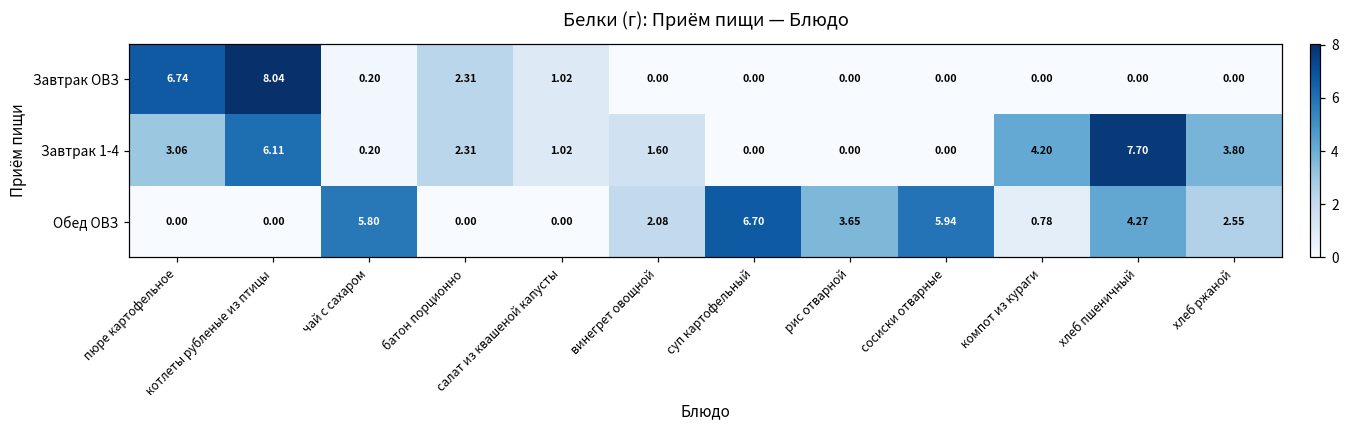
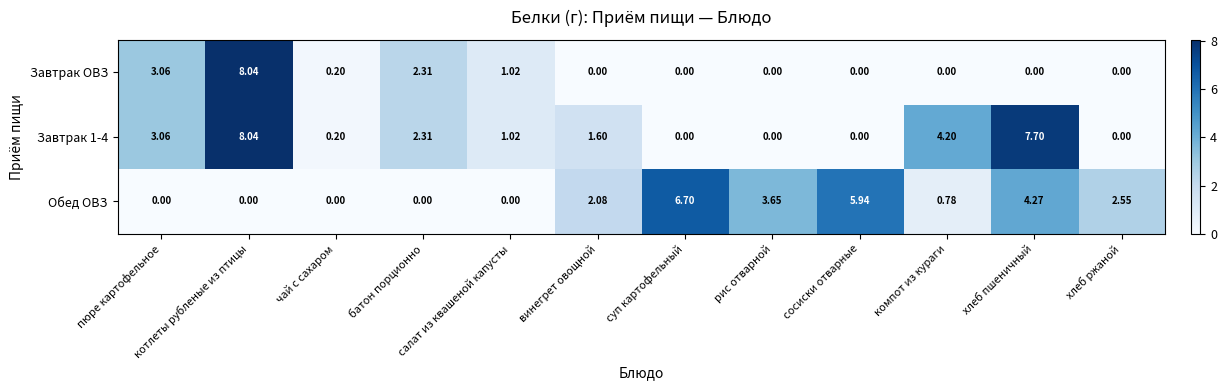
Завтрак ОВЗ, пюре картофельное: 6.74 -> 3.06
Завтрак 1-4, котлеты рубленые из птицы: 6.11 -> 8.04
Завтрак 1-4, хлеб ржаной: 3.80 -> 0.00
Обед ОВЗ, чай с сахаром: 5.80 -> 0.00
